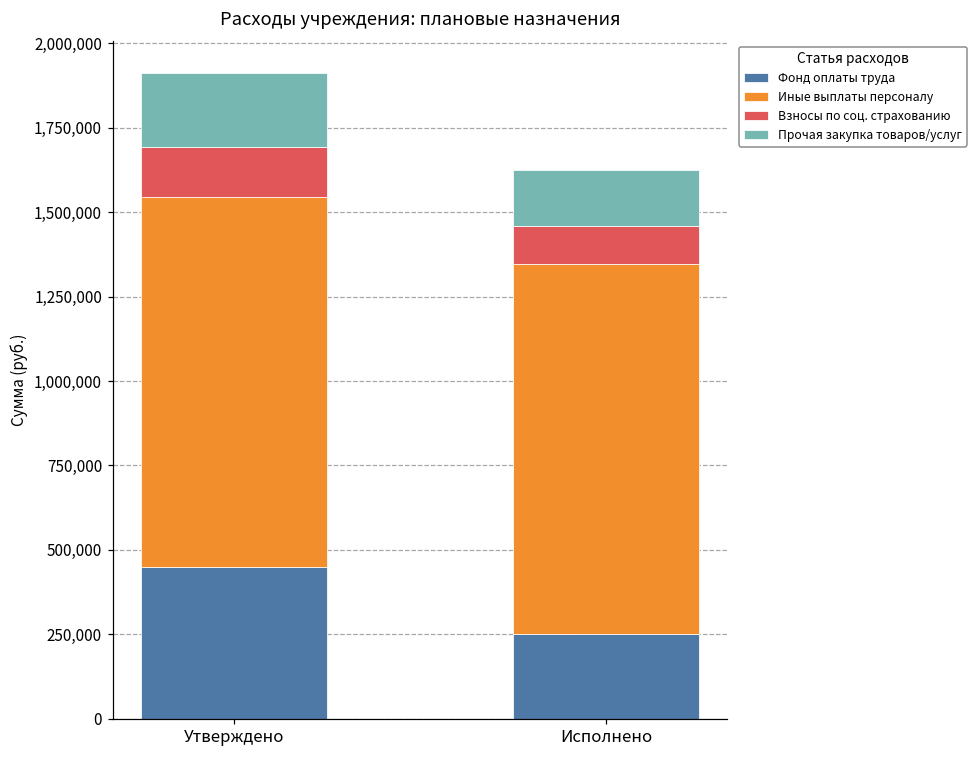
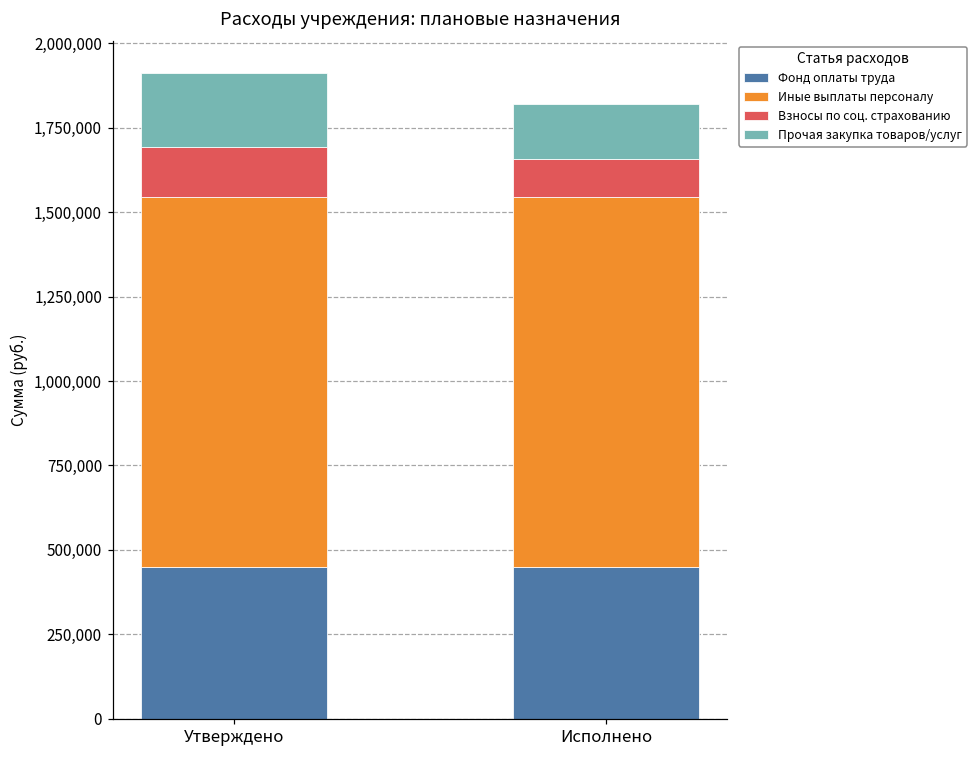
Фонд оплаты труда, Исполнено: 250,000 -> 450,000
